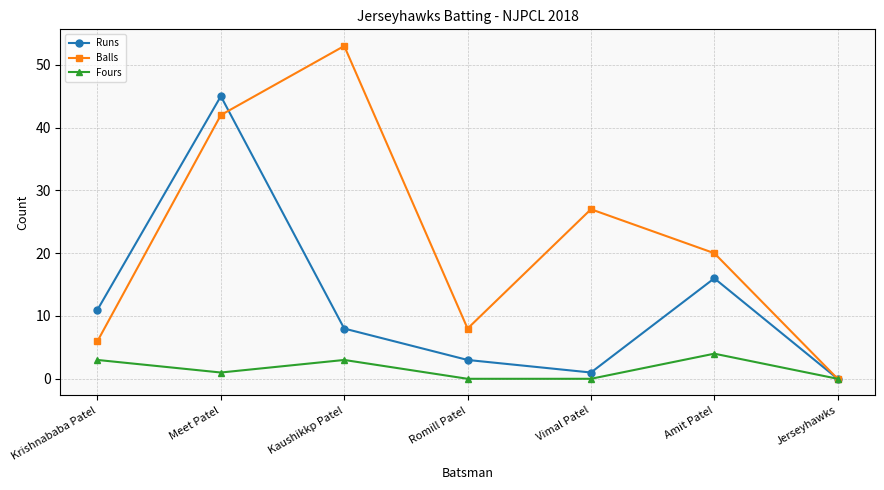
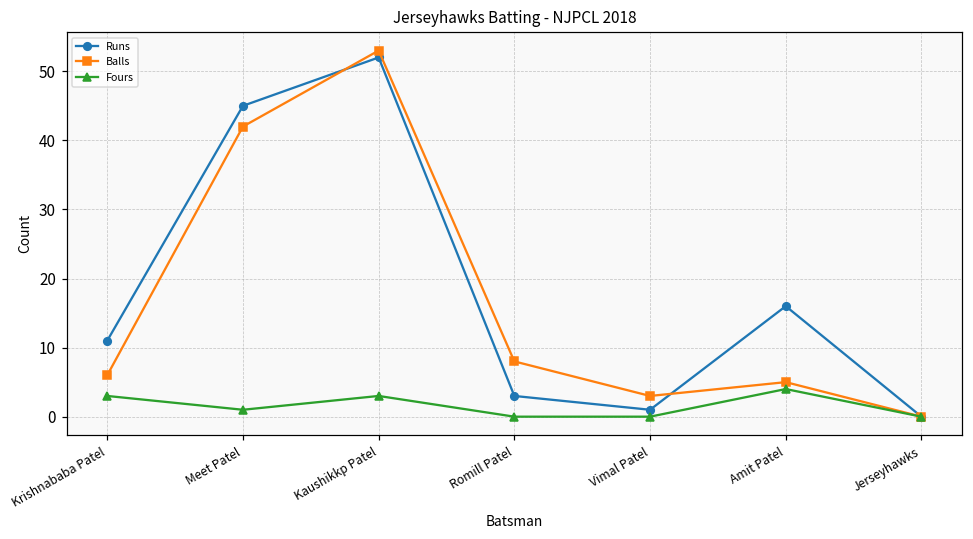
Runs, Kaushikkp Patel: 8 -> 52
Balls, Vimal Patel: 27 -> 3
Balls, Amit Patel: 20 -> 5
